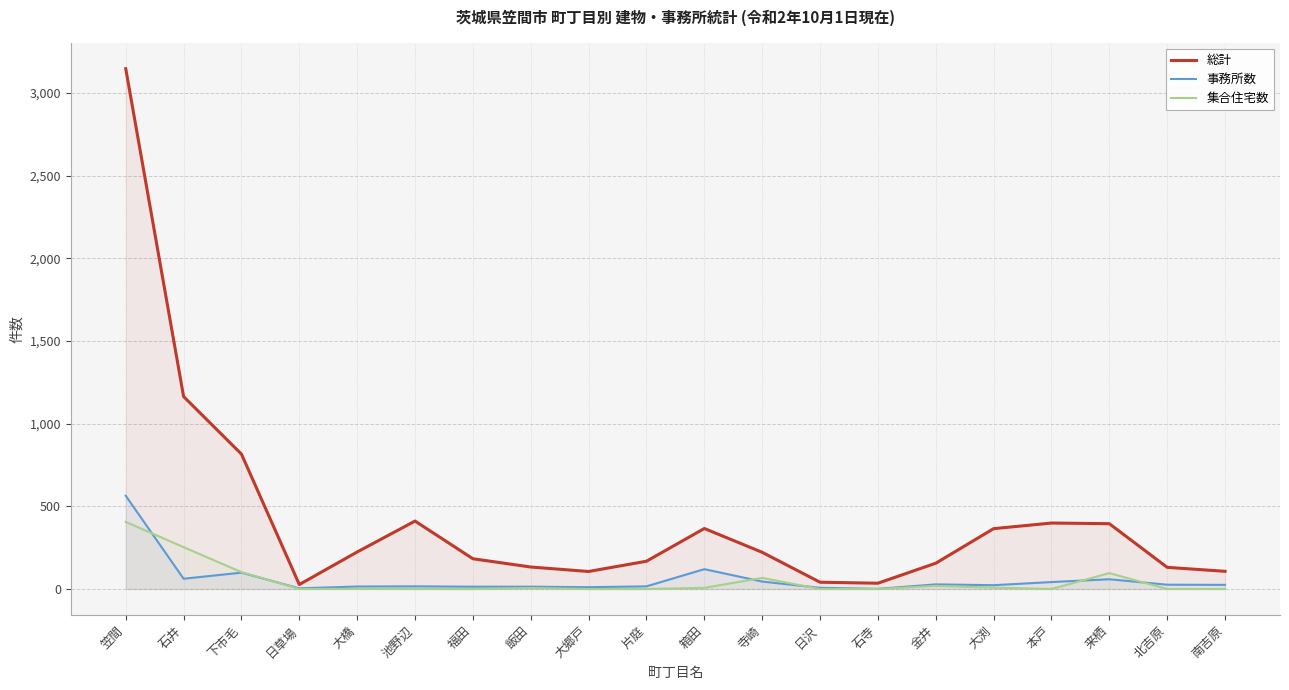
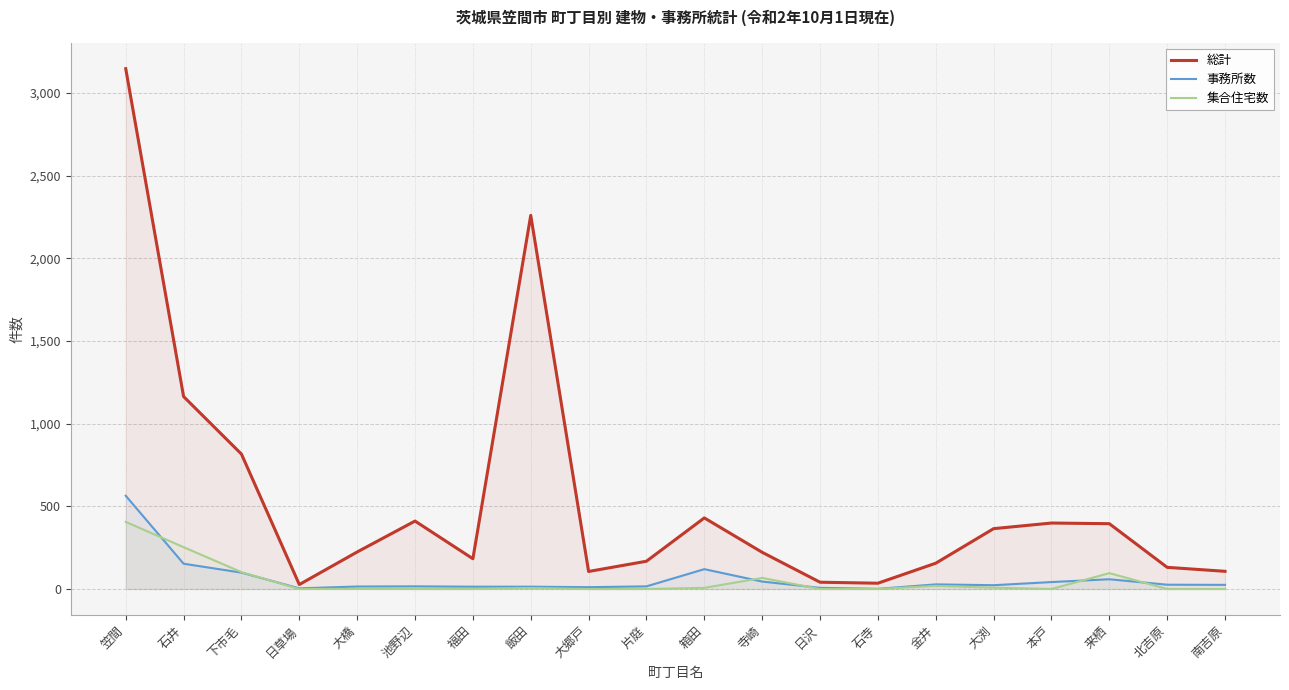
事務所数, 石井: 60 -> 150
総計, 飯田: 130 -> 2,260
総計, 箱田: 370 -> 430
